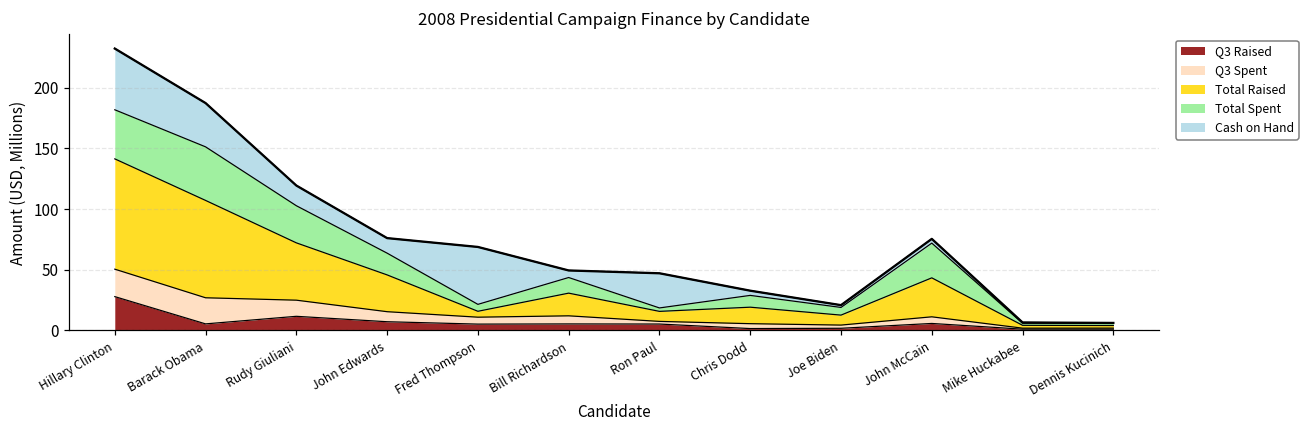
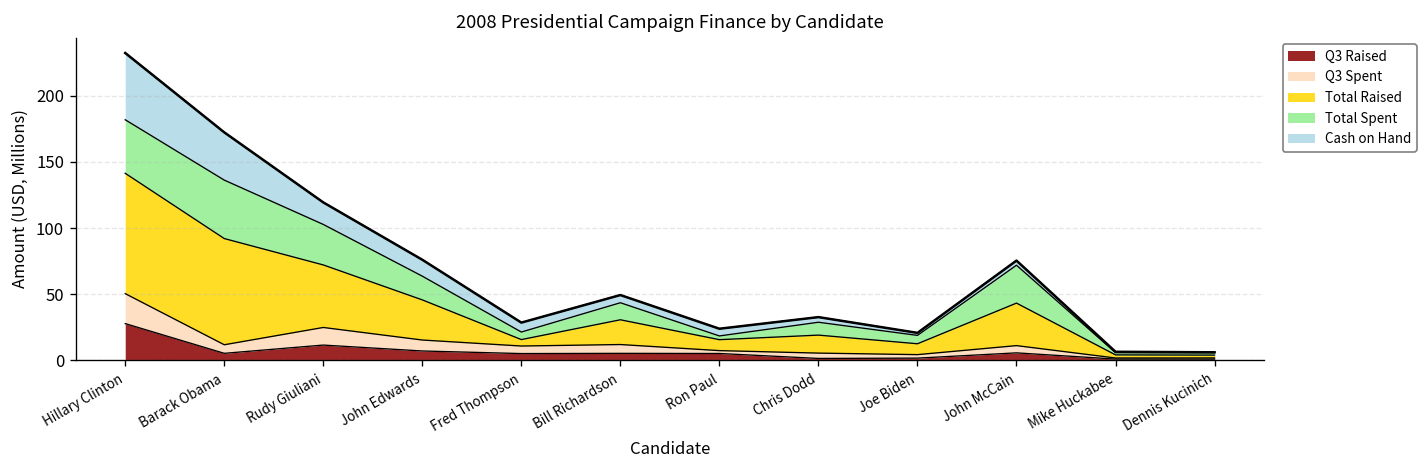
Q3 Spent, Barack Obama: 22 -> 6
Cash on Hand, Fred Thompson: 47 -> 7
Cash on Hand, Ron Paul: 29 -> 5
